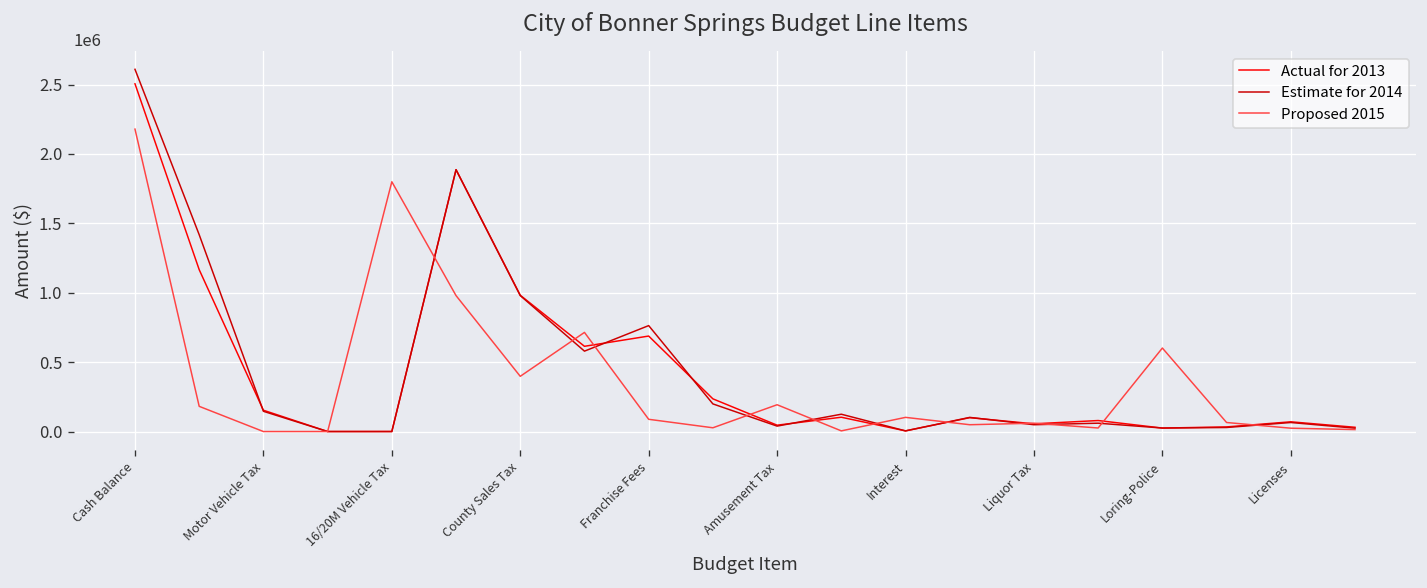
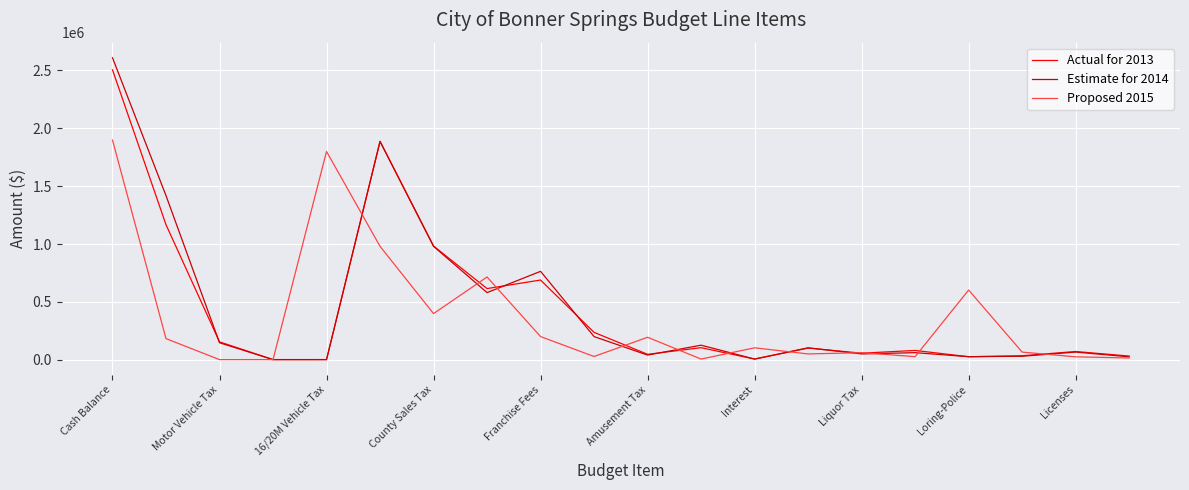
Proposed 2015, Cash Balance: 2180000 -> 1900000
Proposed 2015, Franchise Fees: 90000 -> 200000
